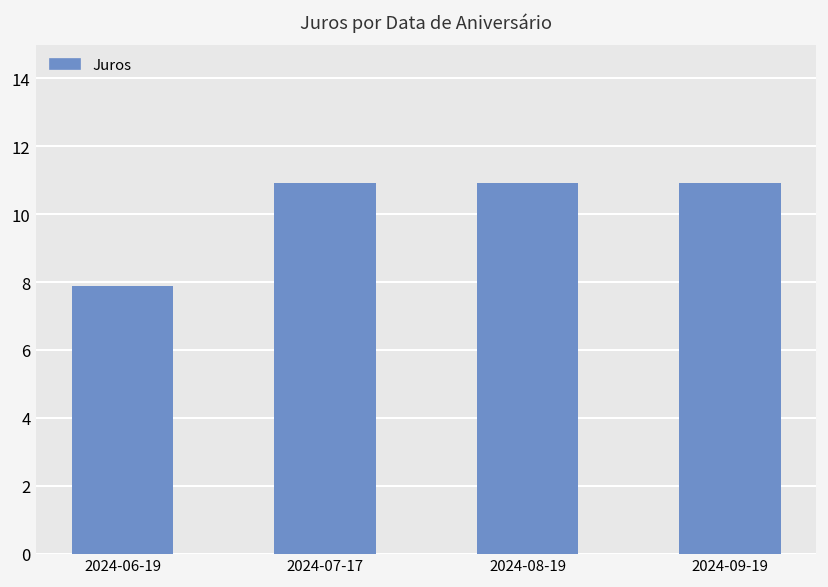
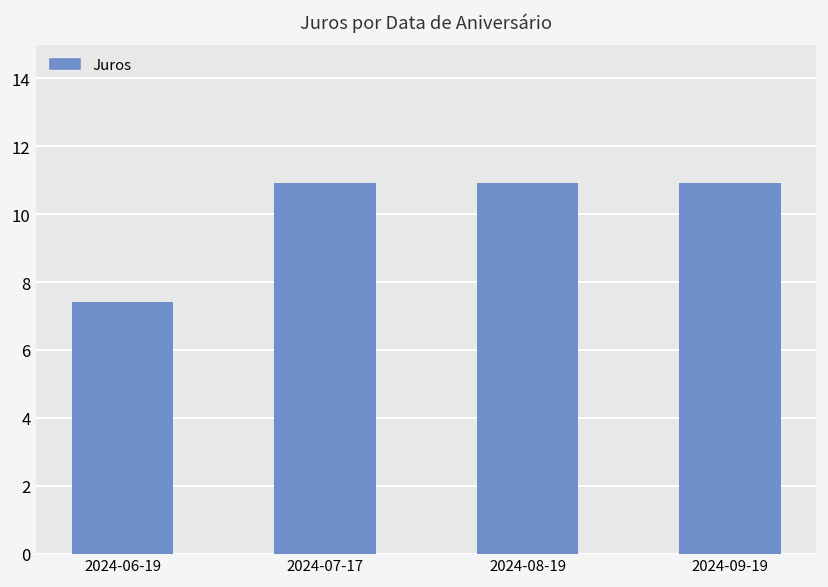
2024-06-19: 7.9 -> 7.4
